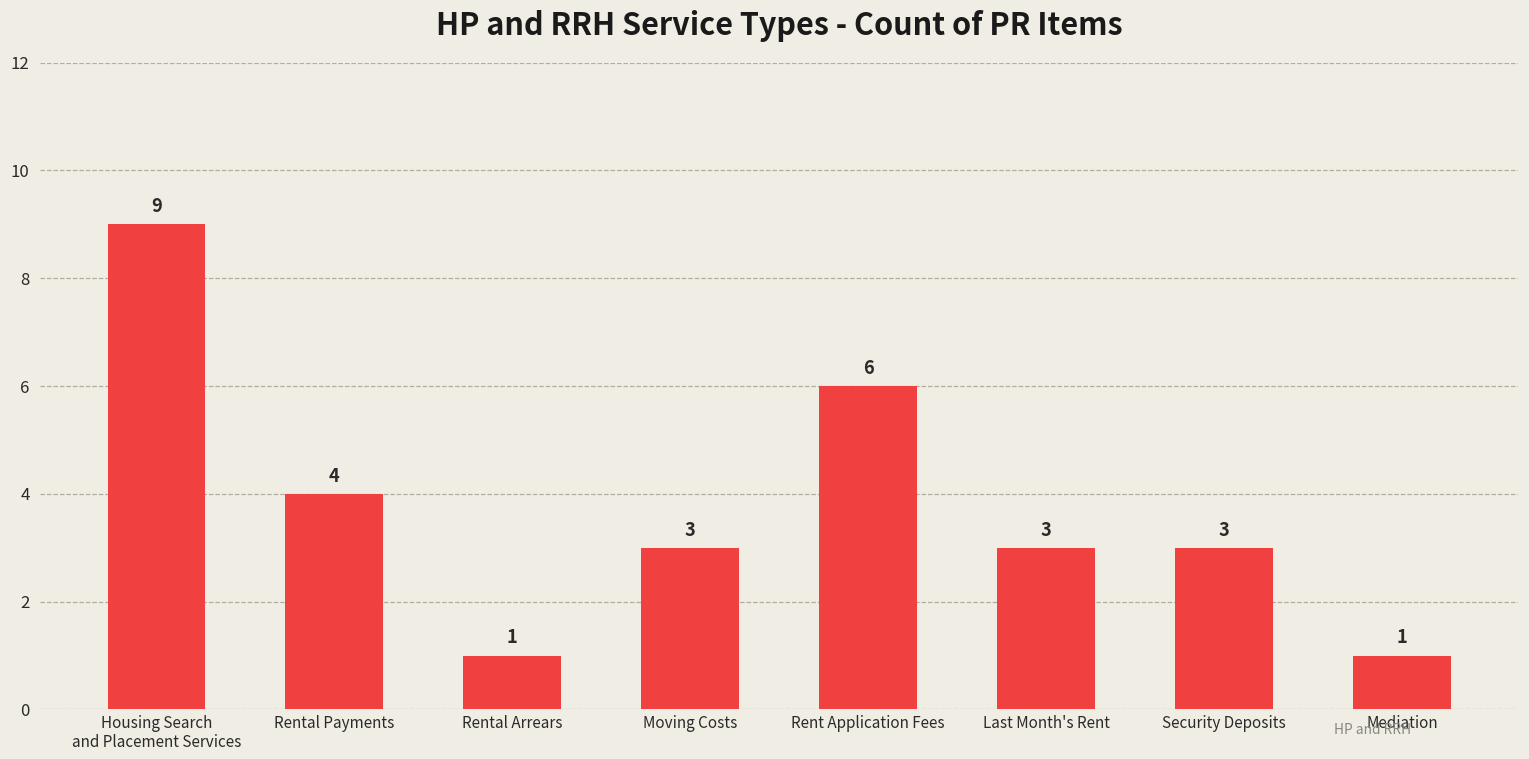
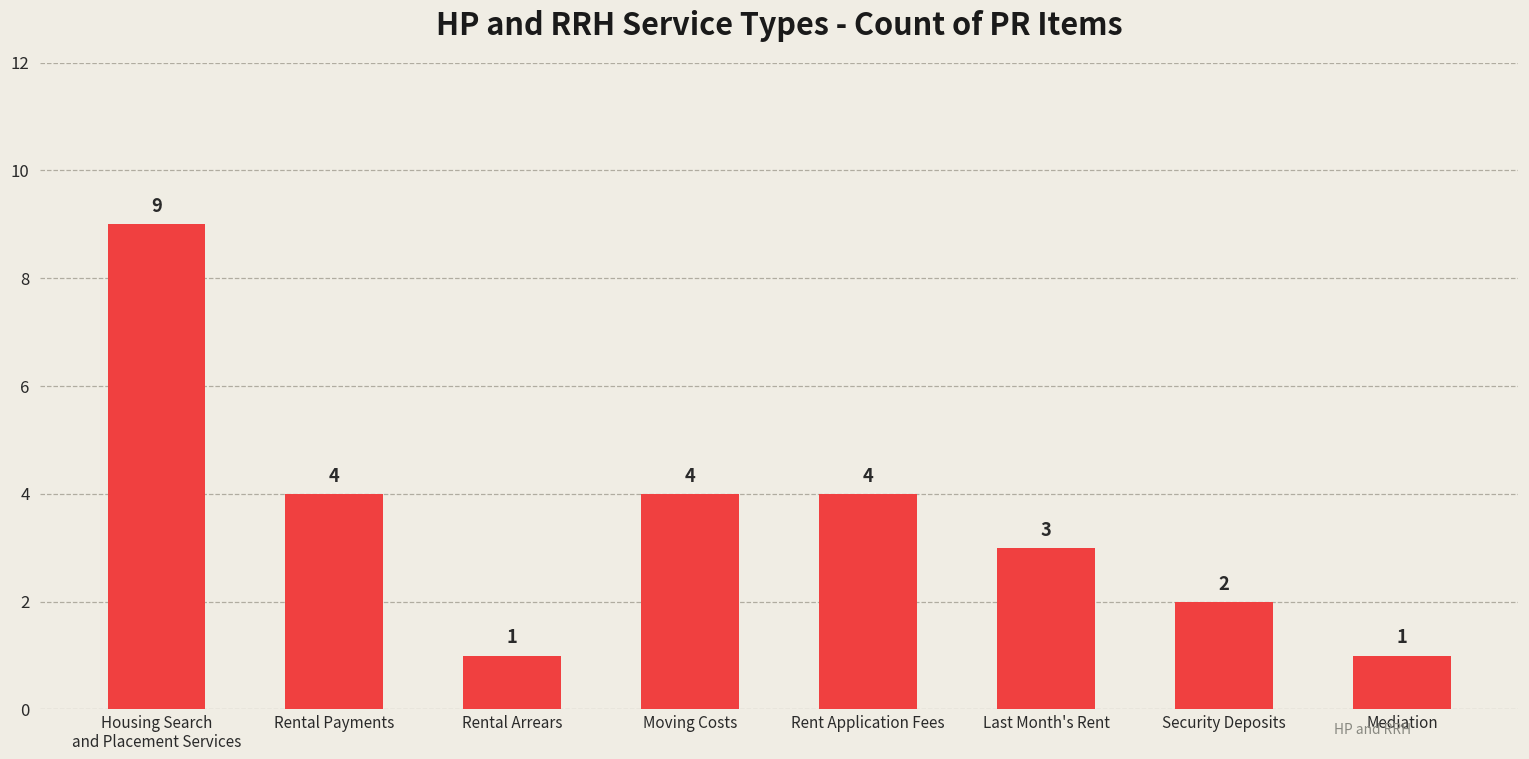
Moving Costs: 3 -> 4
Rent Application Fees: 6 -> 4
Security Deposits: 3 -> 2
